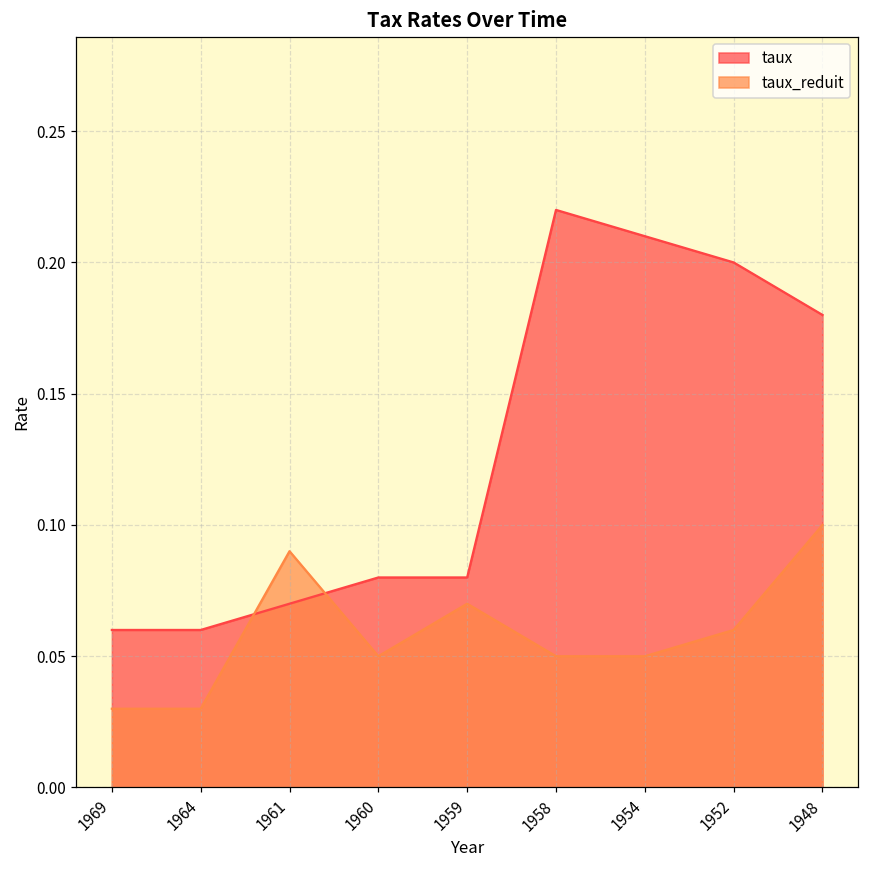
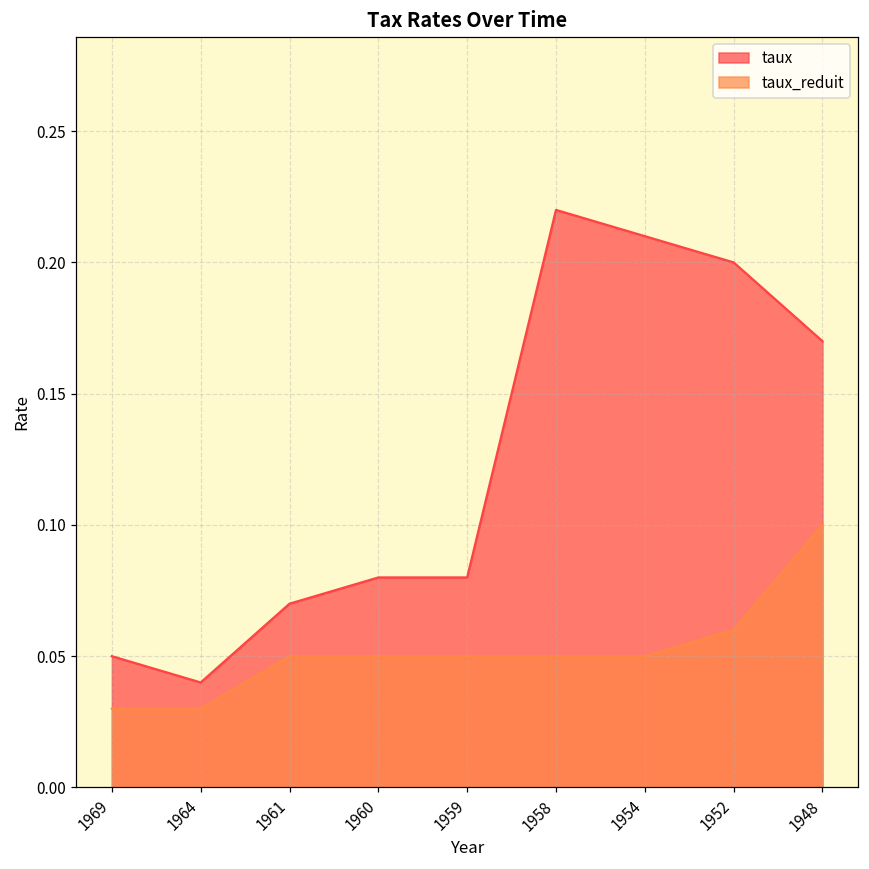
taux, 1969: 0.06 -> 0.05
taux, 1964: 0.06 -> 0.04
taux_reduit, 1961: 0.09 -> 0.05
taux_reduit, 1959: 0.07 -> 0.05
taux, 1948: 0.18 -> 0.17
